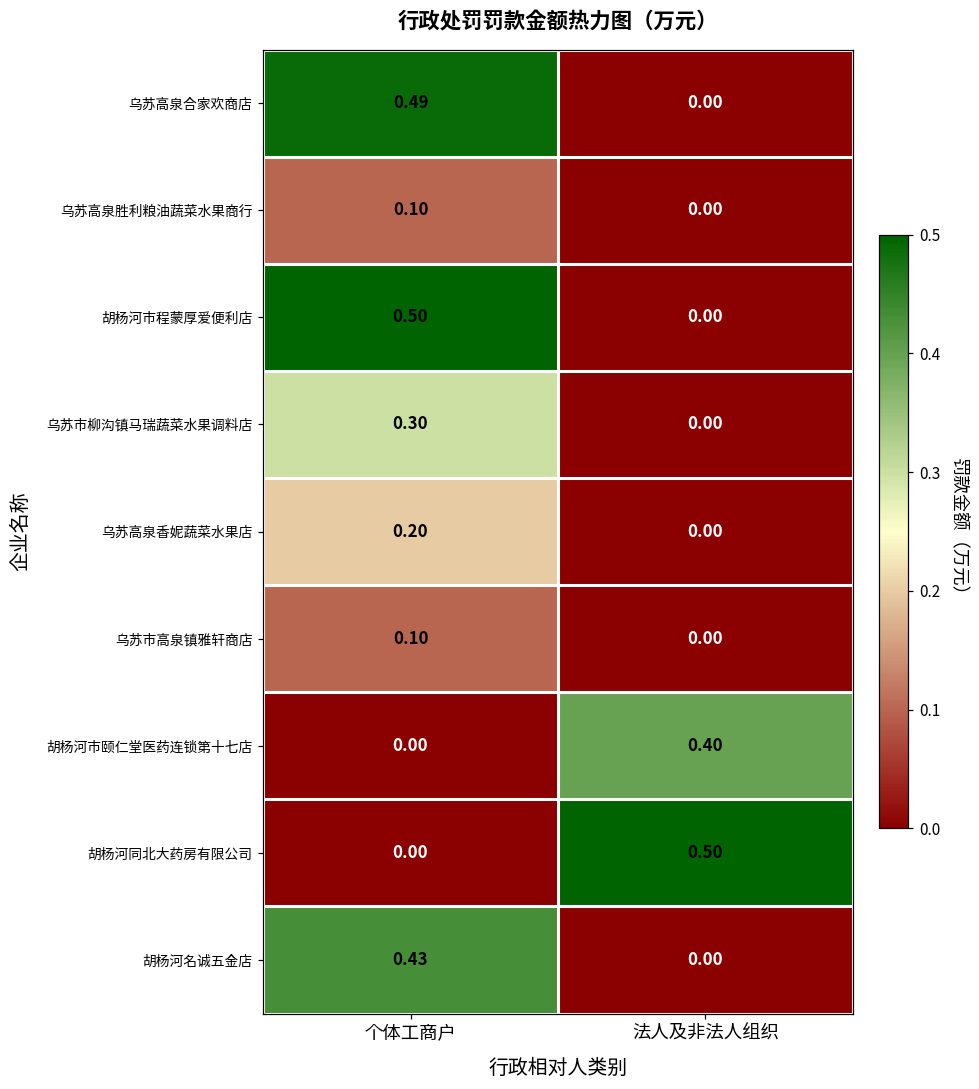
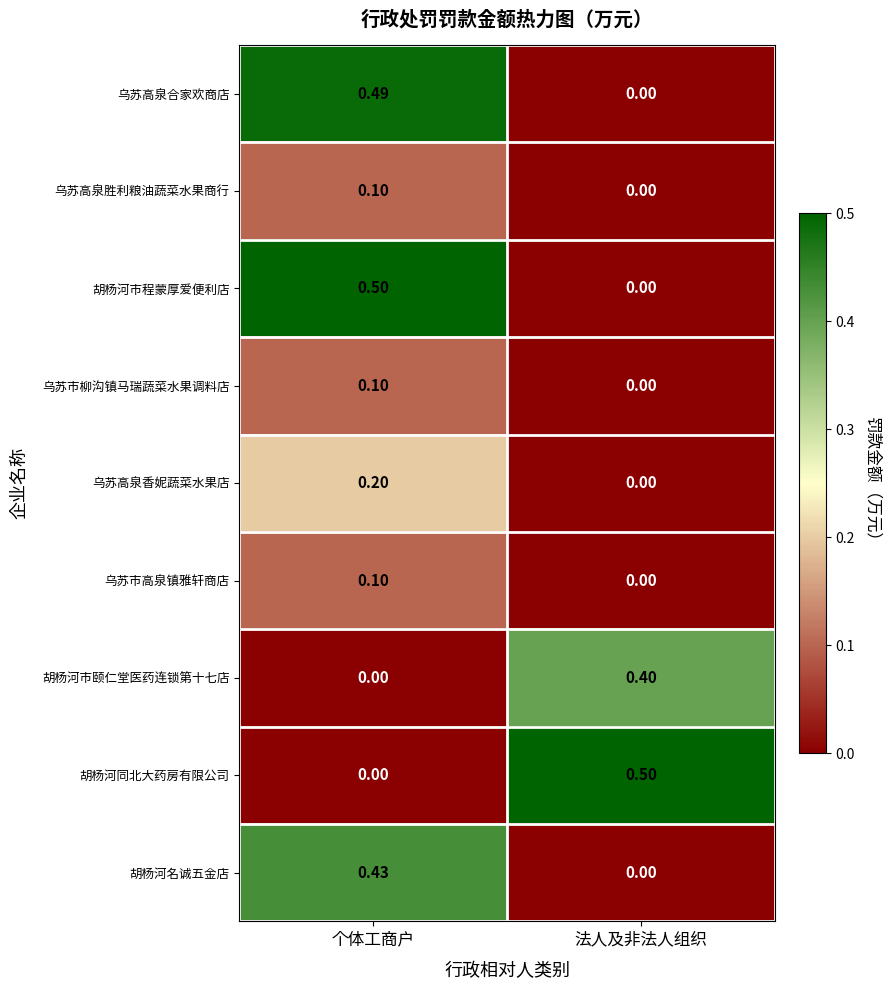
乌苏市柳沟镇马瑞蔬菜水果调料店, 个体工商户: 0.30 -> 0.10
